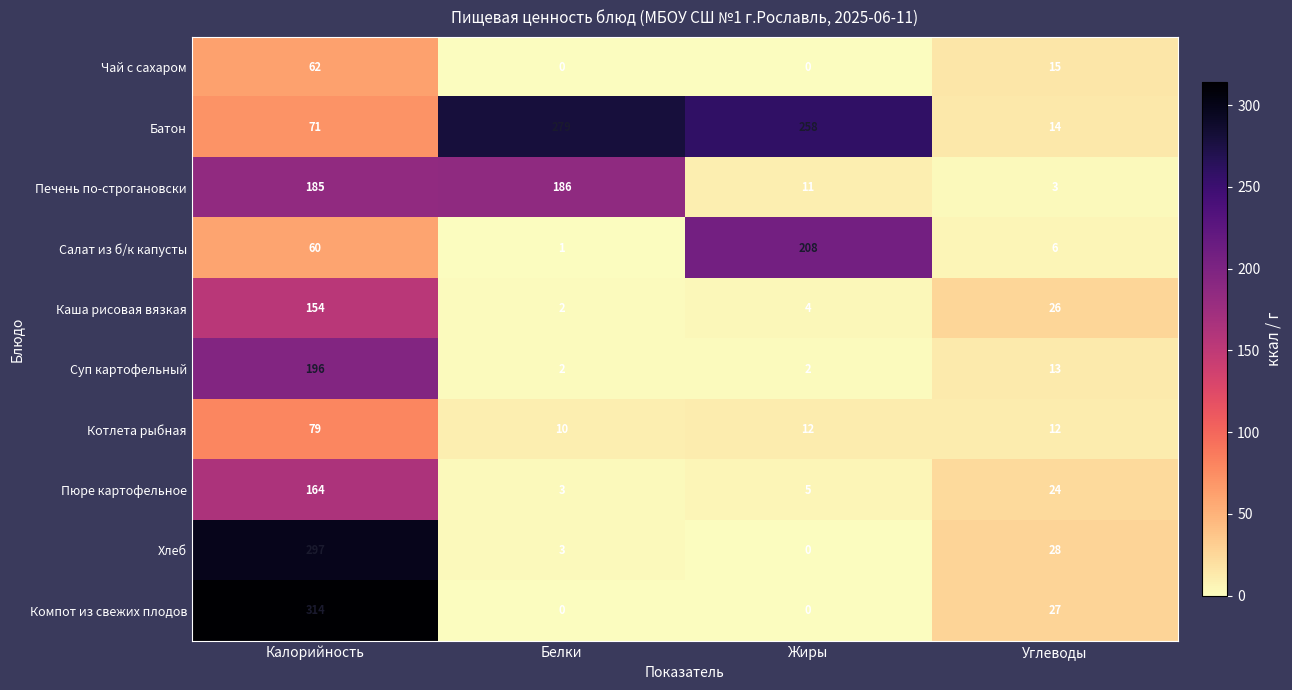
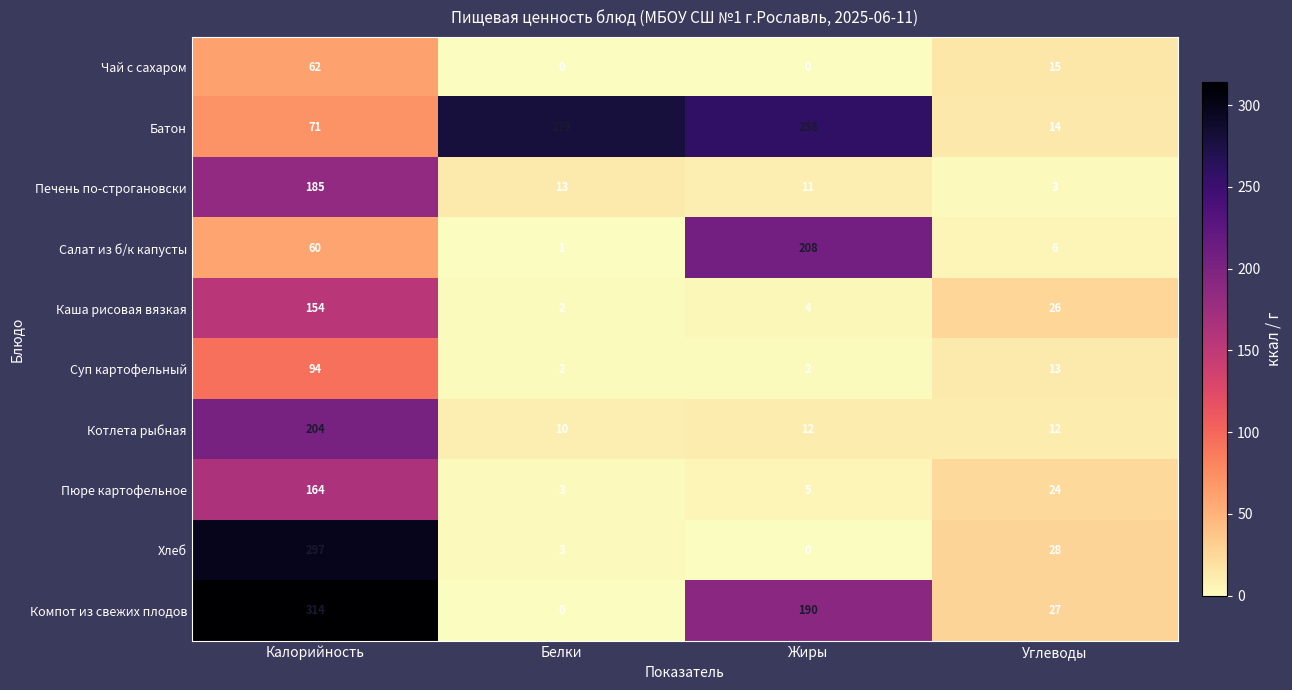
Печень по-строгановски, Белки: 186 -> 13
Суп картофельный, Калорийность: 196 -> 94
Котлета рыбная, Калорийность: 79 -> 204
Компот из свежих плодов, Жиры: 0 -> 190
